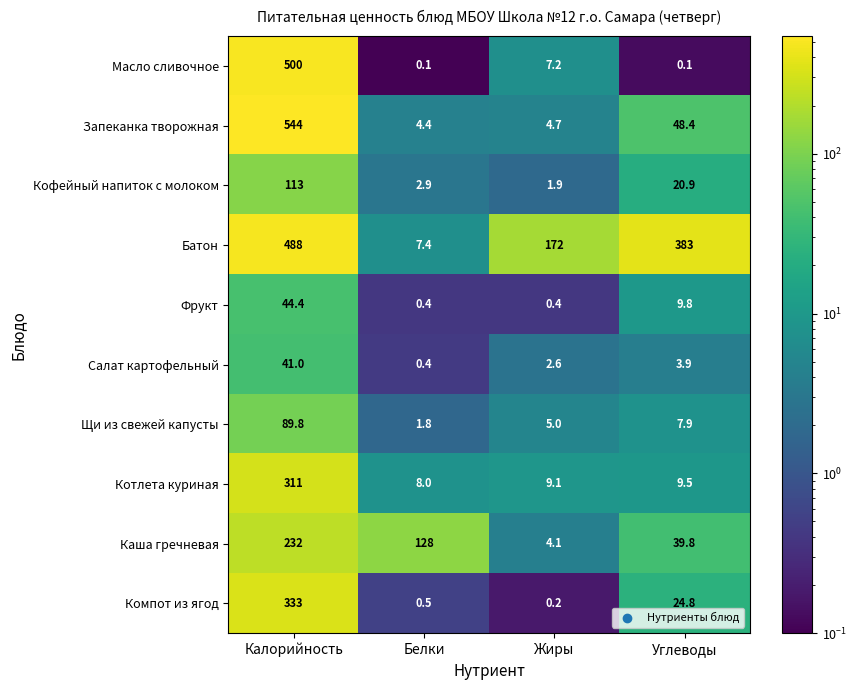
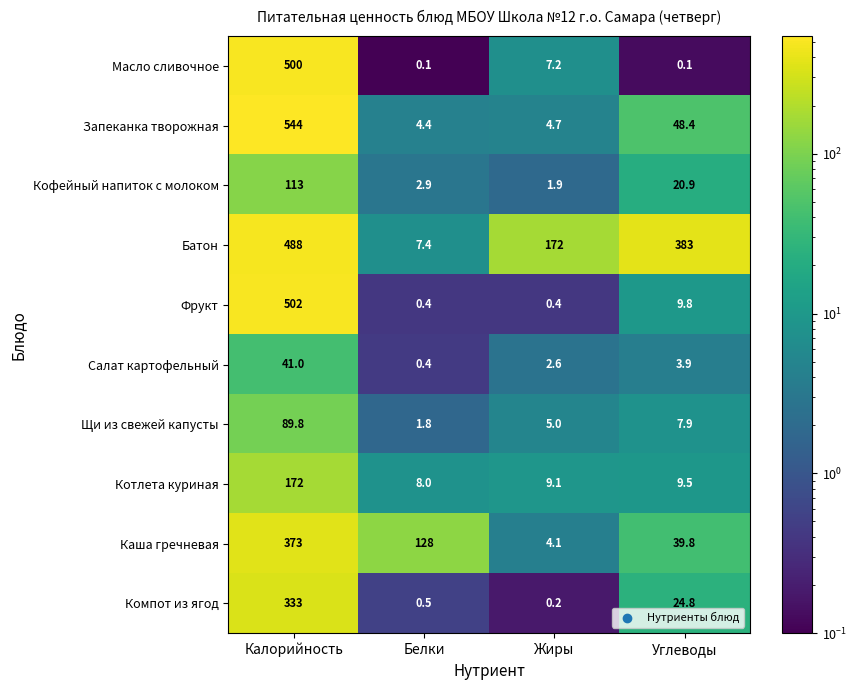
Фрукт, Калорийность: 44.4 -> 502
Котлета куриная, Калорийность: 311 -> 172
Каша гречневая, Калорийность: 232 -> 373
